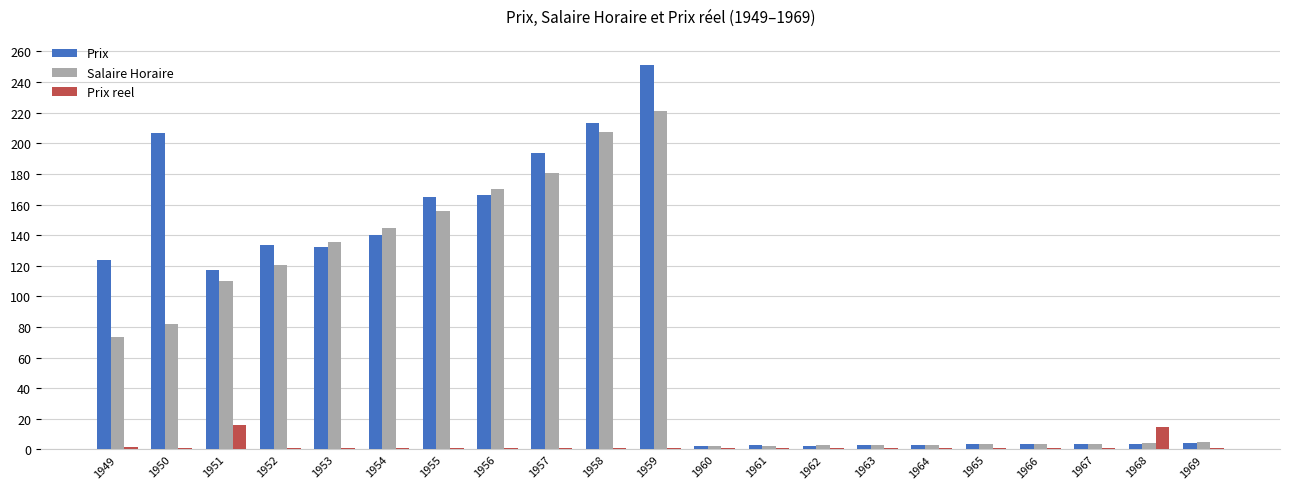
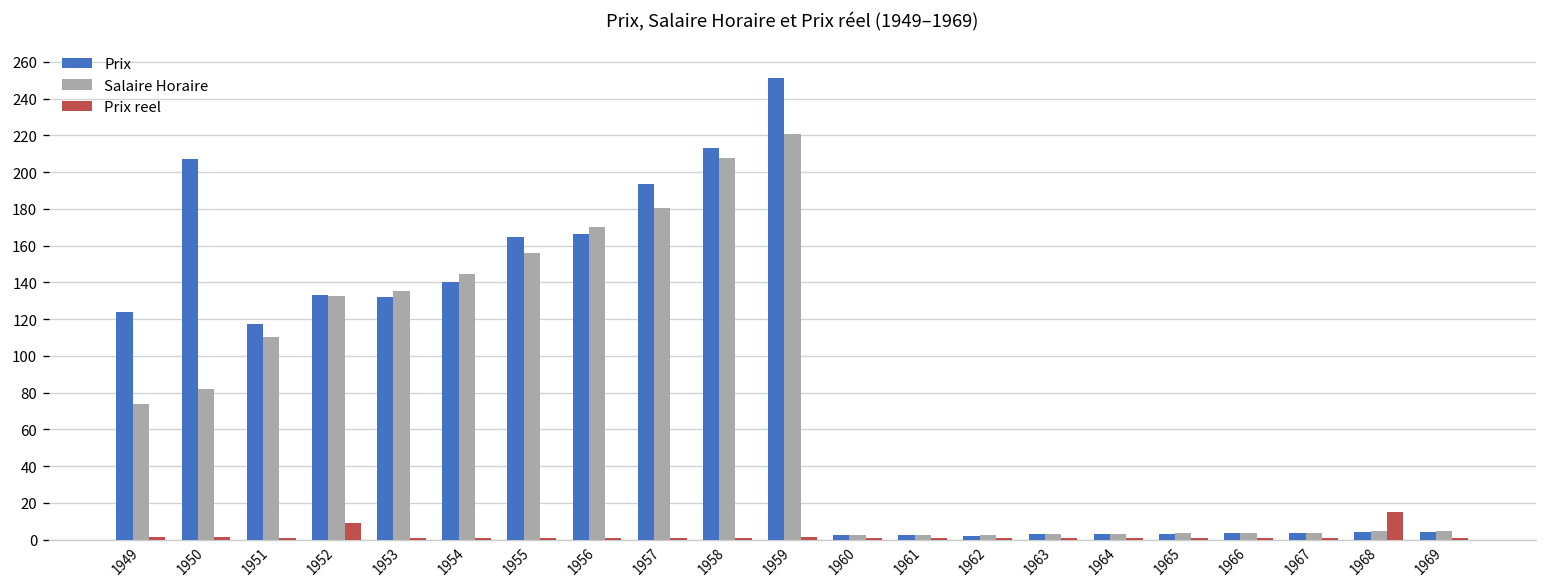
Prix reel, 1951: 16 -> 1
Salaire Horaire, 1952: 121 -> 133
Prix reel, 1952: 1 -> 9
